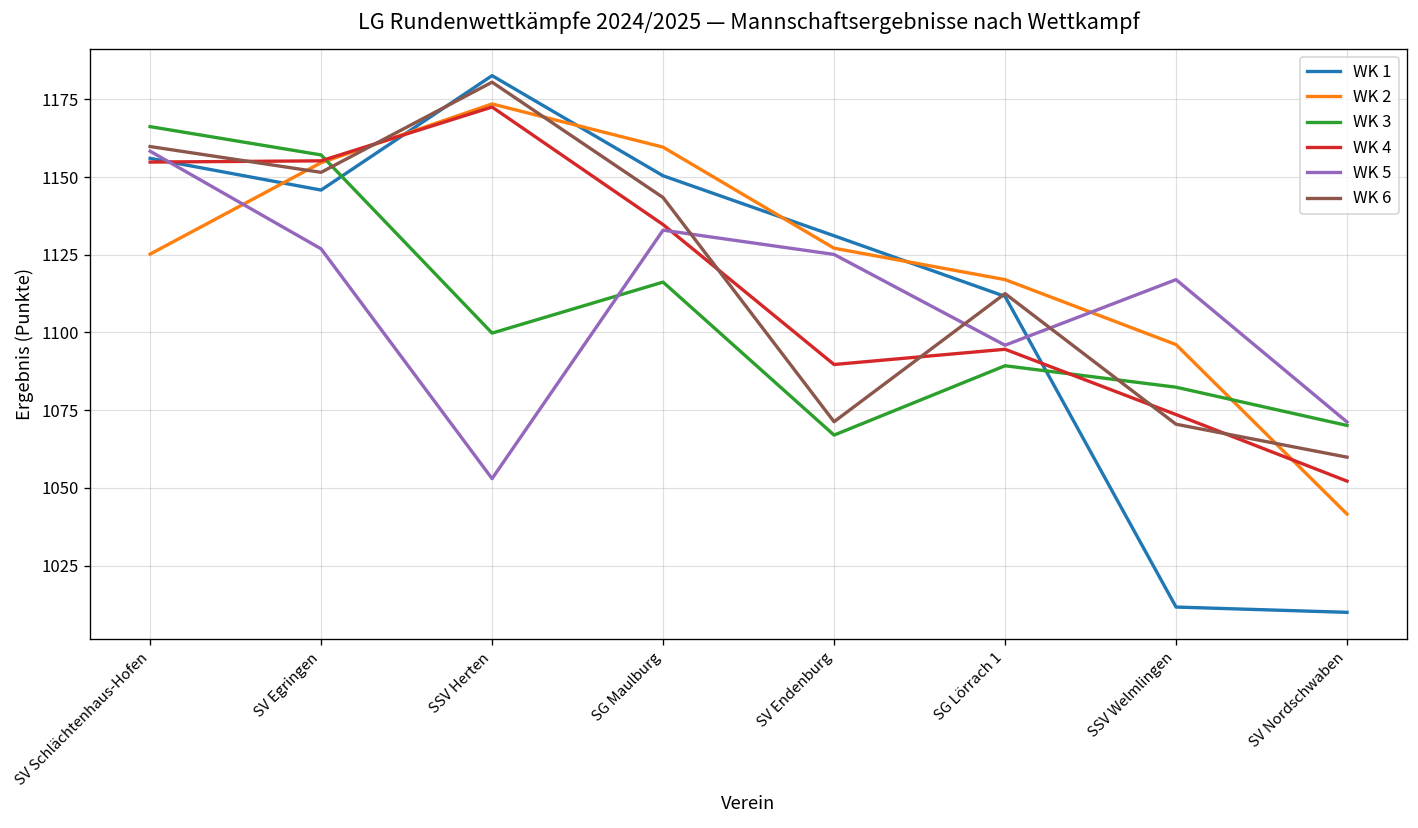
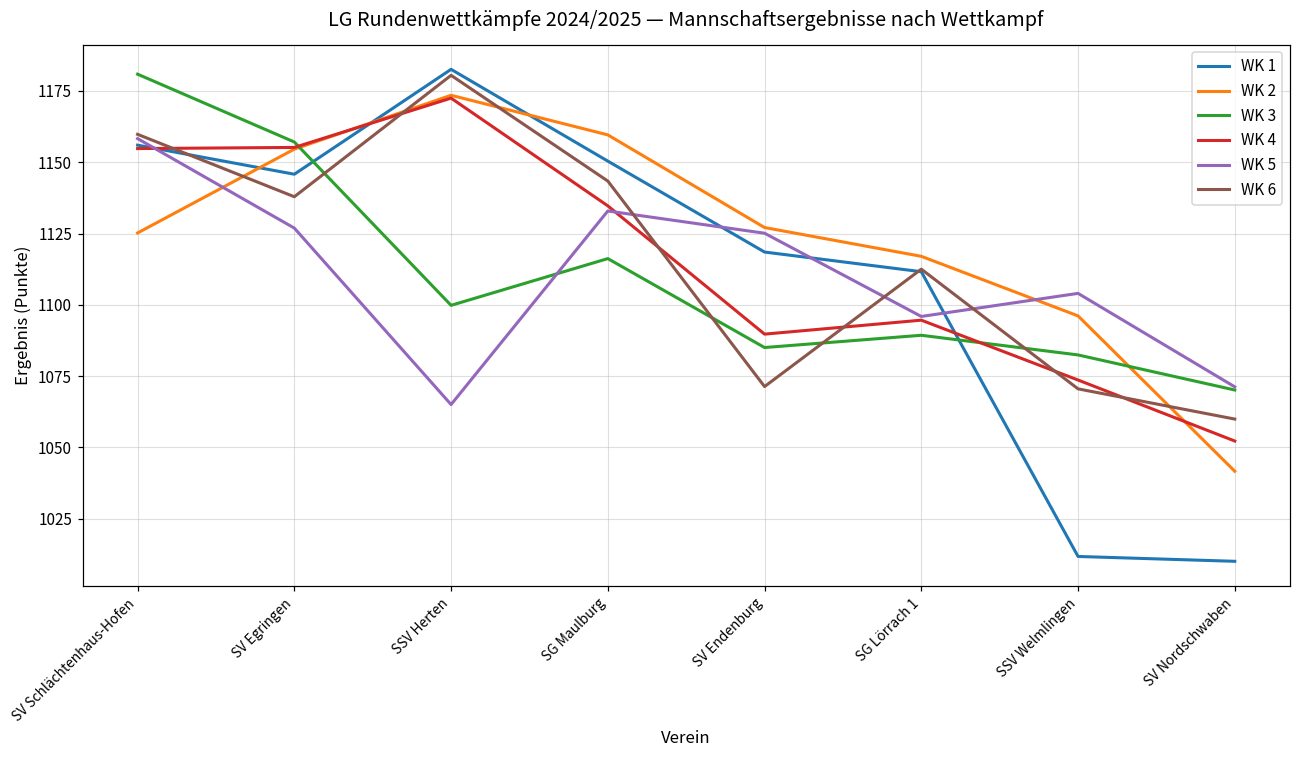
WK 3, SV Schlächtenhaus-Hofen: 1166 -> 1181
WK 6, SV Egringen: 1152 -> 1138
WK 5, SSV Herten: 1053 -> 1065
WK 1, SV Endenburg: 1131 -> 1119
WK 3, SV Endenburg: 1067 -> 1085
WK 5, SSV Welmlingen: 1117 -> 1104
